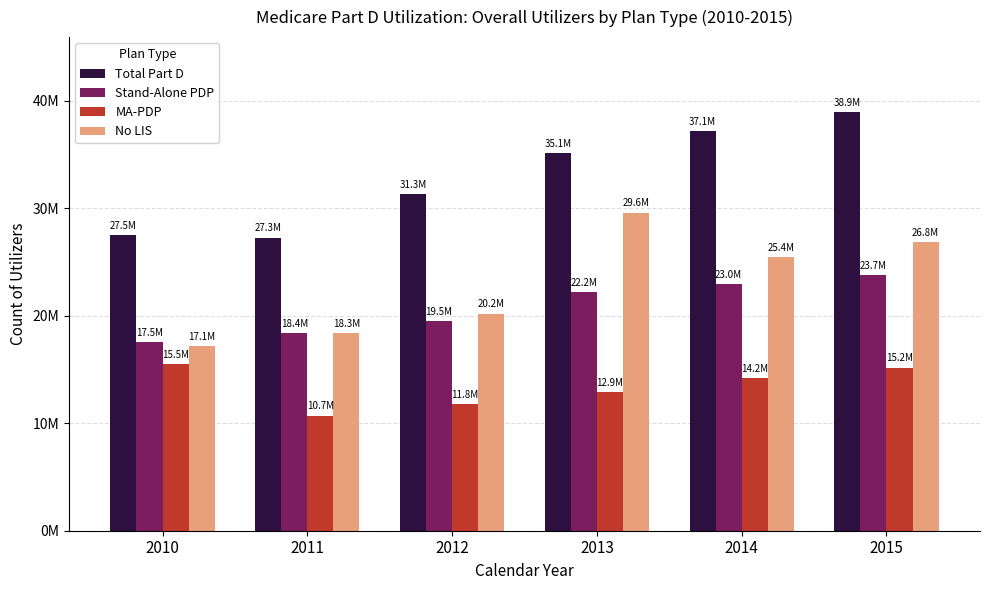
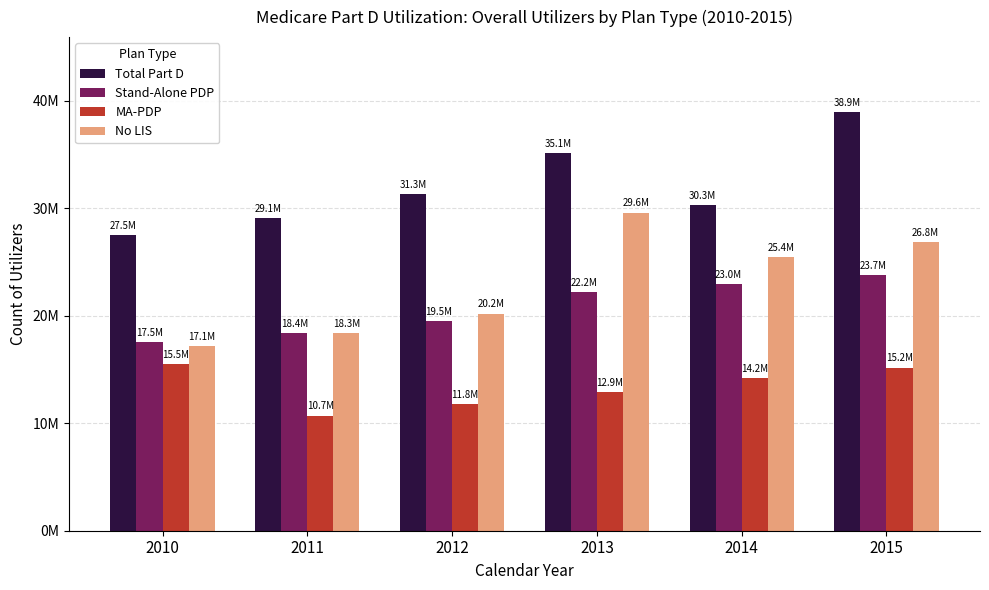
Total Part D, 2011: 27.3M -> 29.1M
Total Part D, 2014: 37.1M -> 30.3M
